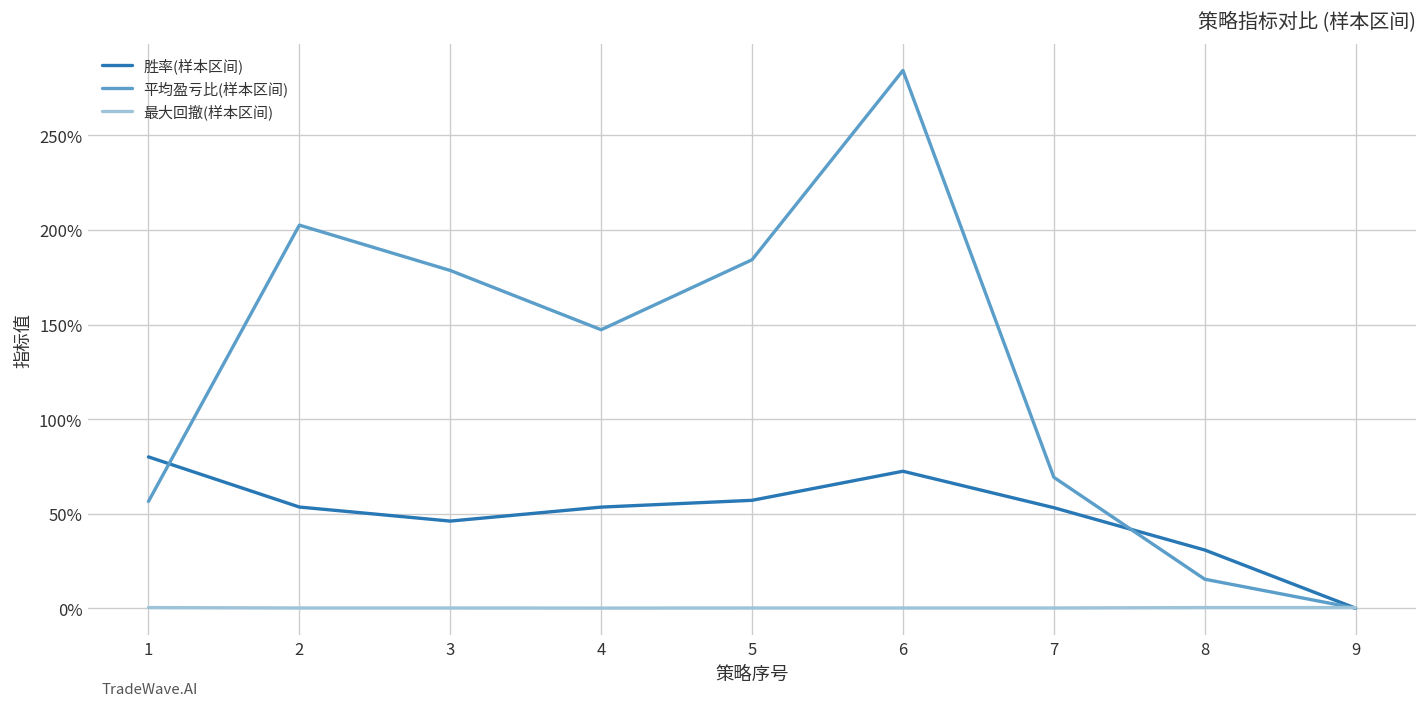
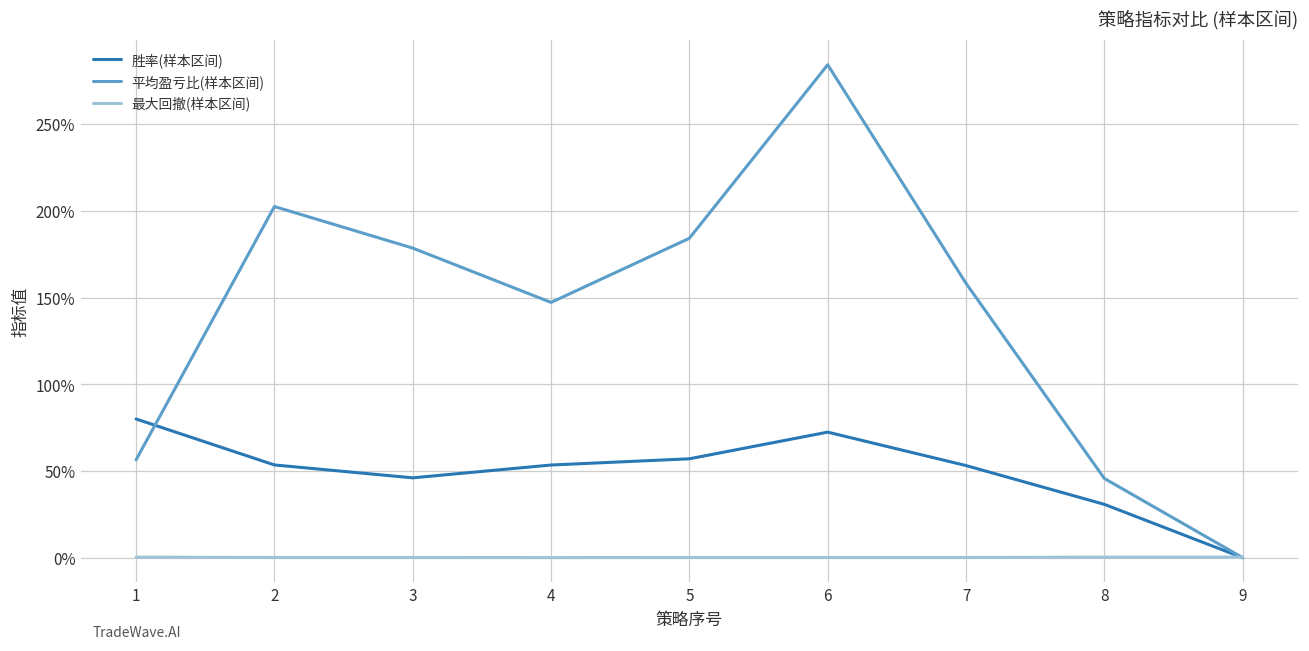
平均盈亏比(样本区间), 7: 69% -> 158%
平均盈亏比(样本区间), 8: 15% -> 46%
